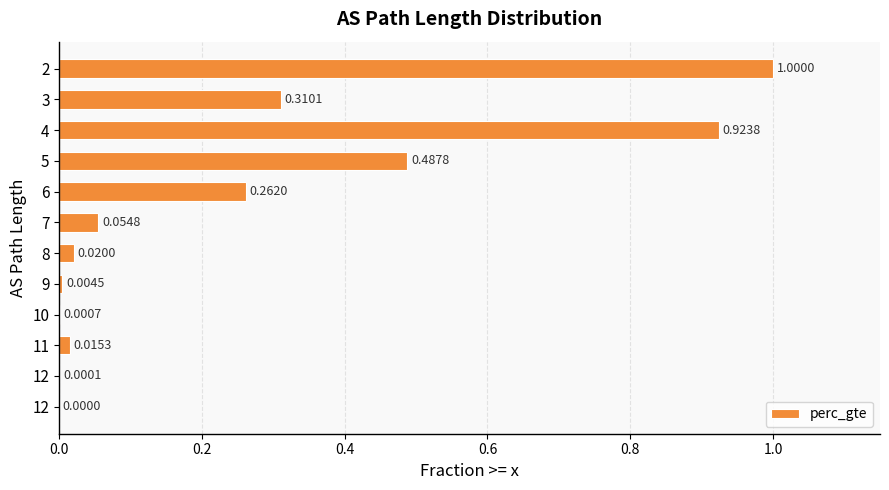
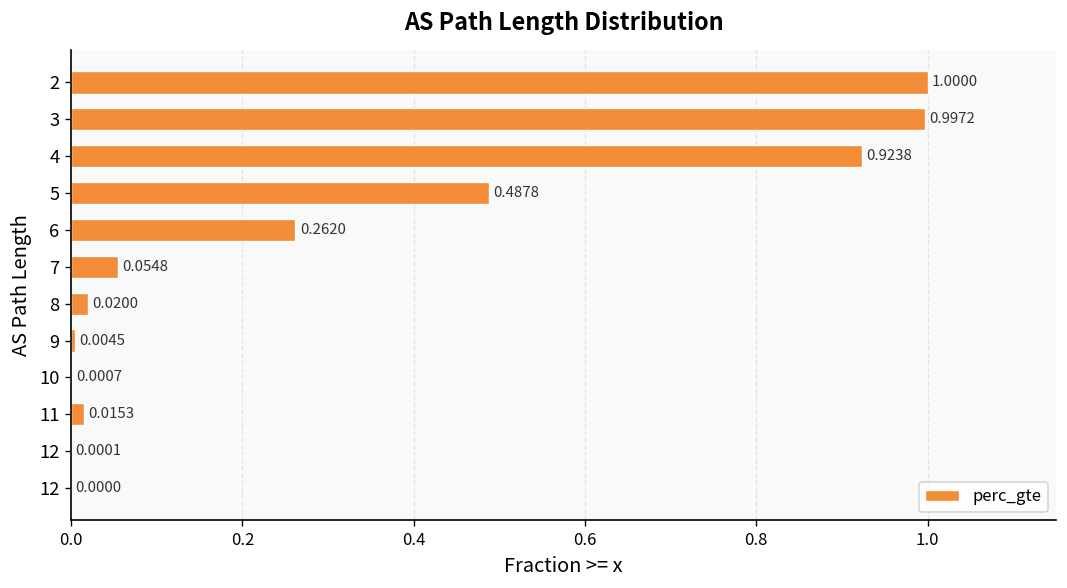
3: 0.3101 -> 0.9972
